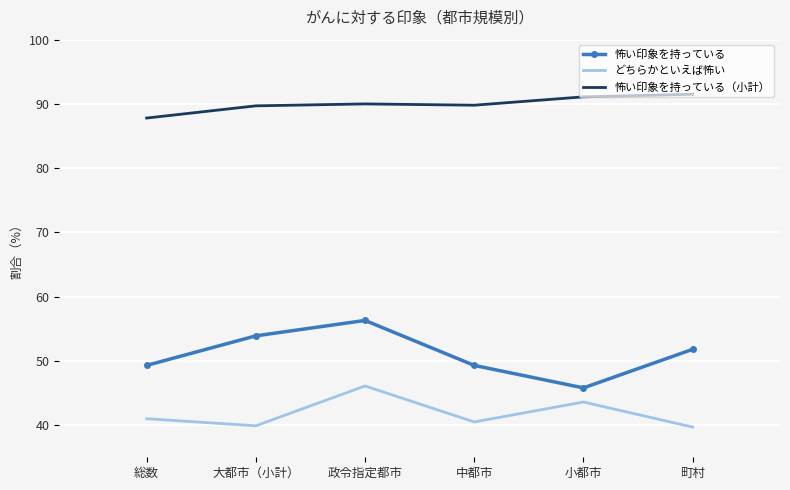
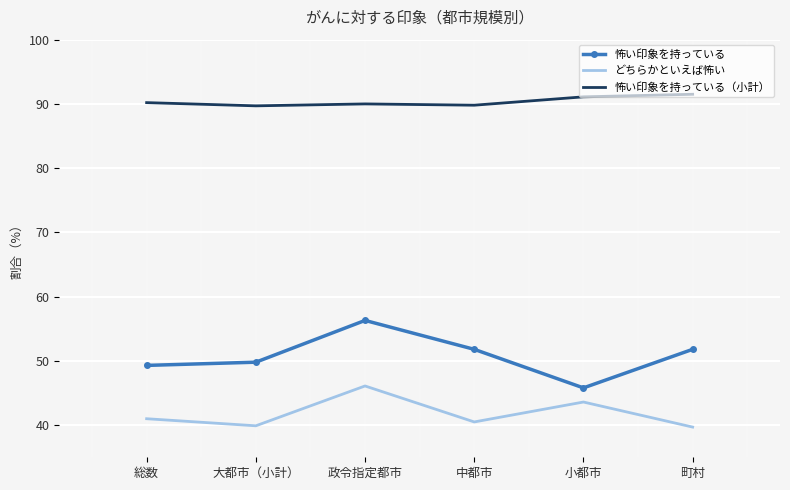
怖い印象を持っている（小計）, 総数: 88 -> 90
怖い印象を持っている, 大都市（小計）: 54 -> 50
怖い印象を持っている, 中都市: 49 -> 52
